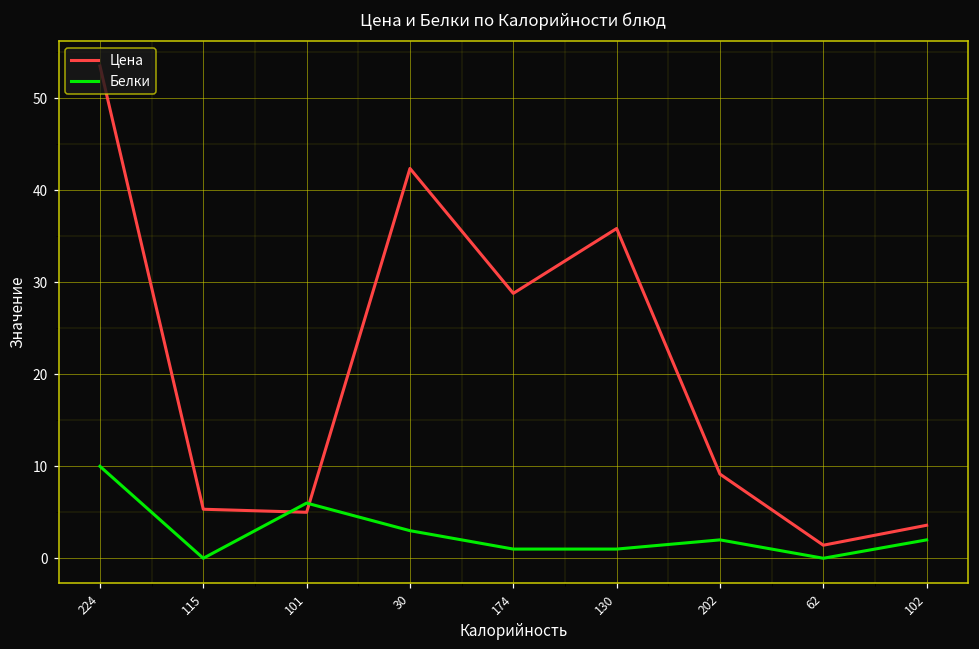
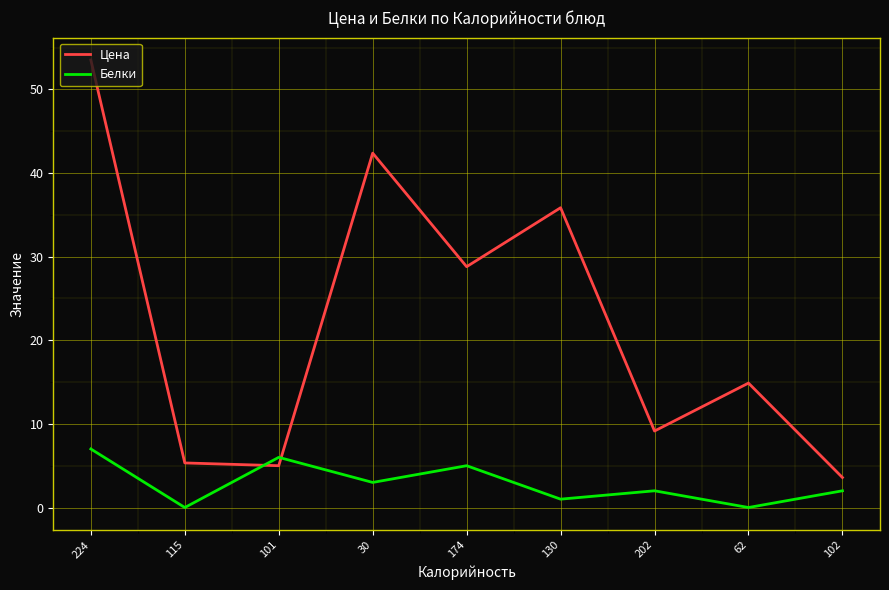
Белки, 224: 10 -> 7
Белки, 174: 1 -> 5
Цена, 62: 1 -> 15
